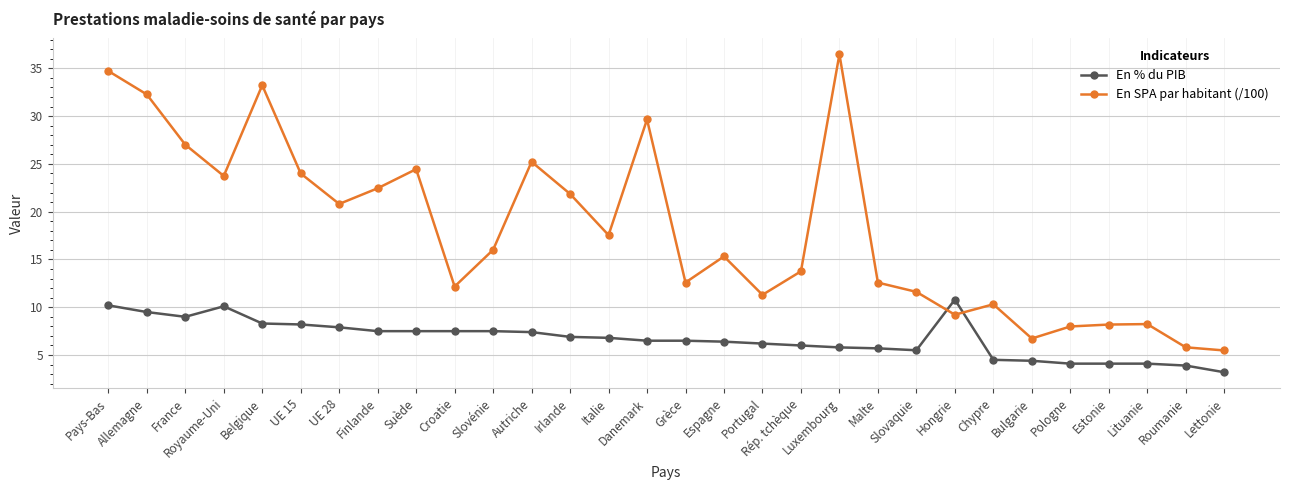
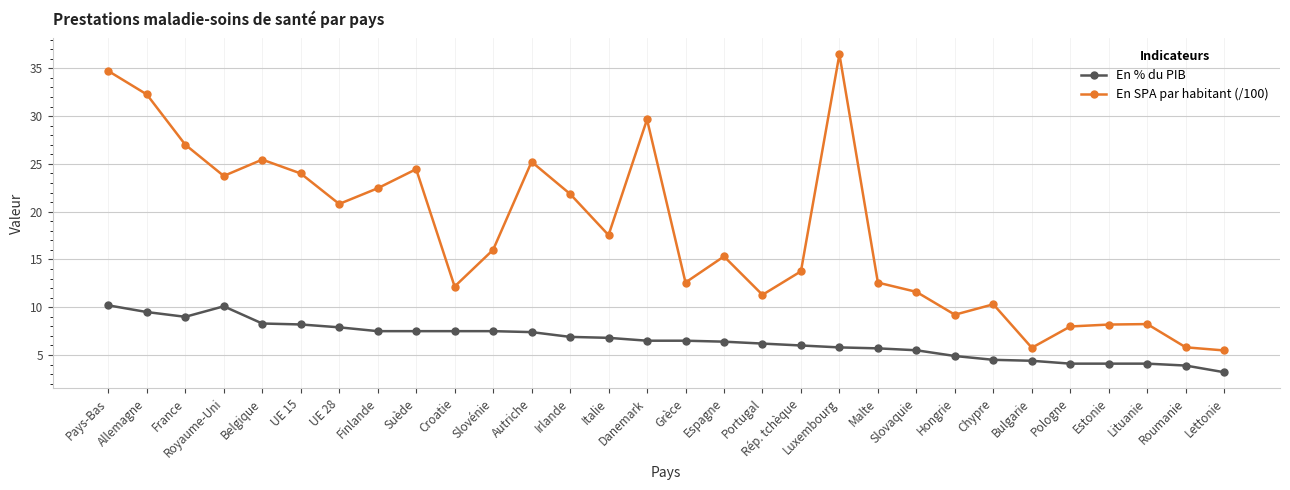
En SPA par habitant (/100), Belgique: 33 -> 25
En % du PIB, Hongrie: 11 -> 5
En SPA par habitant (/100), Bulgarie: 7 -> 6
